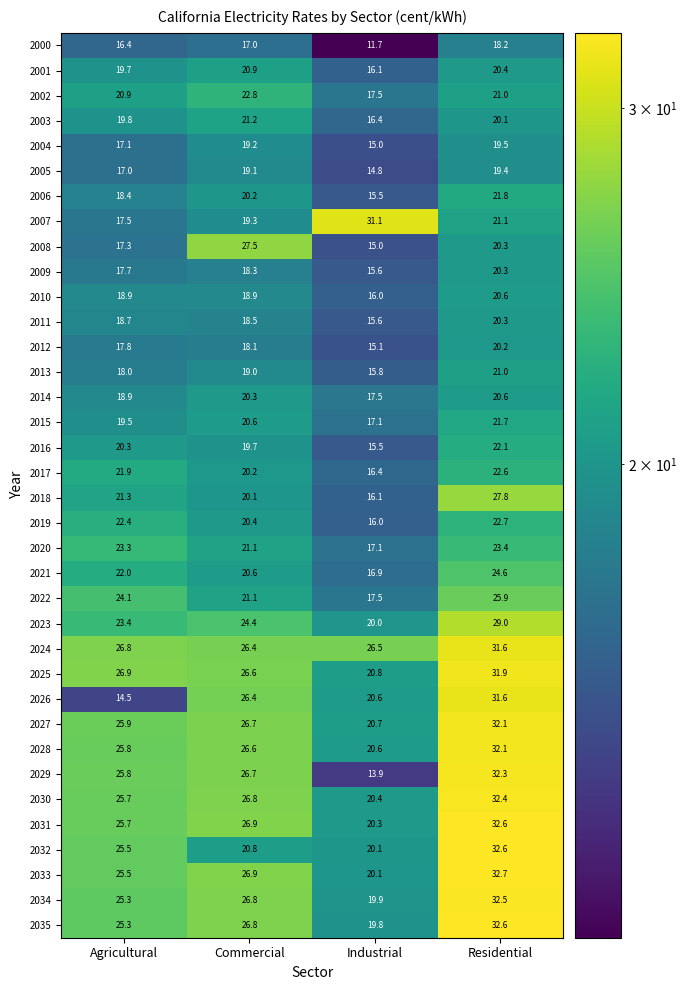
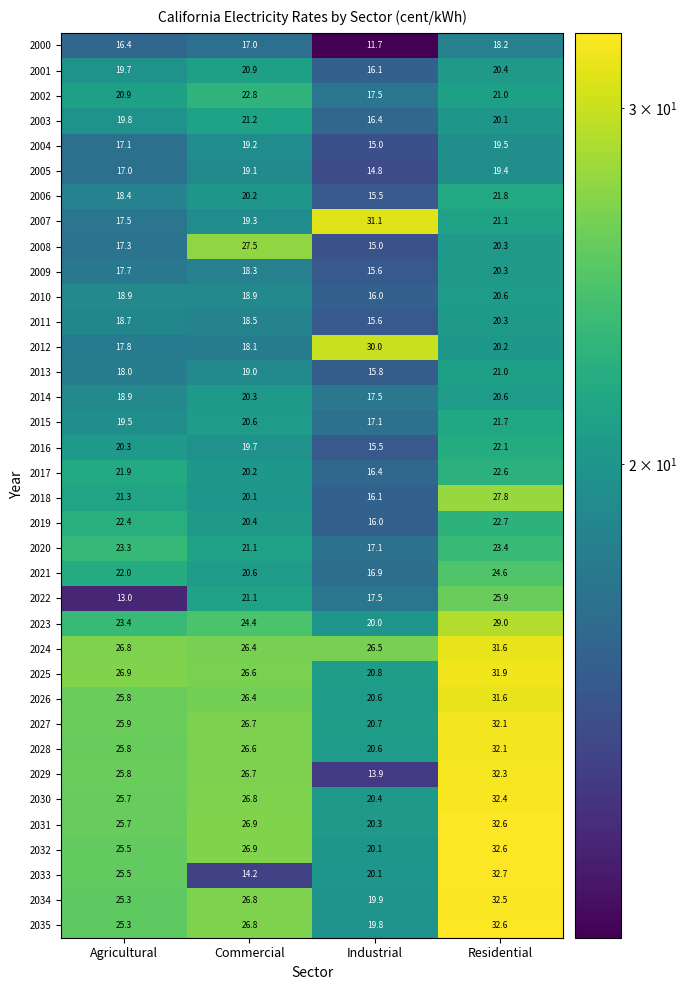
2012, Industrial: 15.1 -> 30.0
2022, Agricultural: 24.1 -> 13.0
2026, Agricultural: 14.5 -> 25.8
2032, Commercial: 20.8 -> 26.9
2033, Commercial: 26.9 -> 14.2
